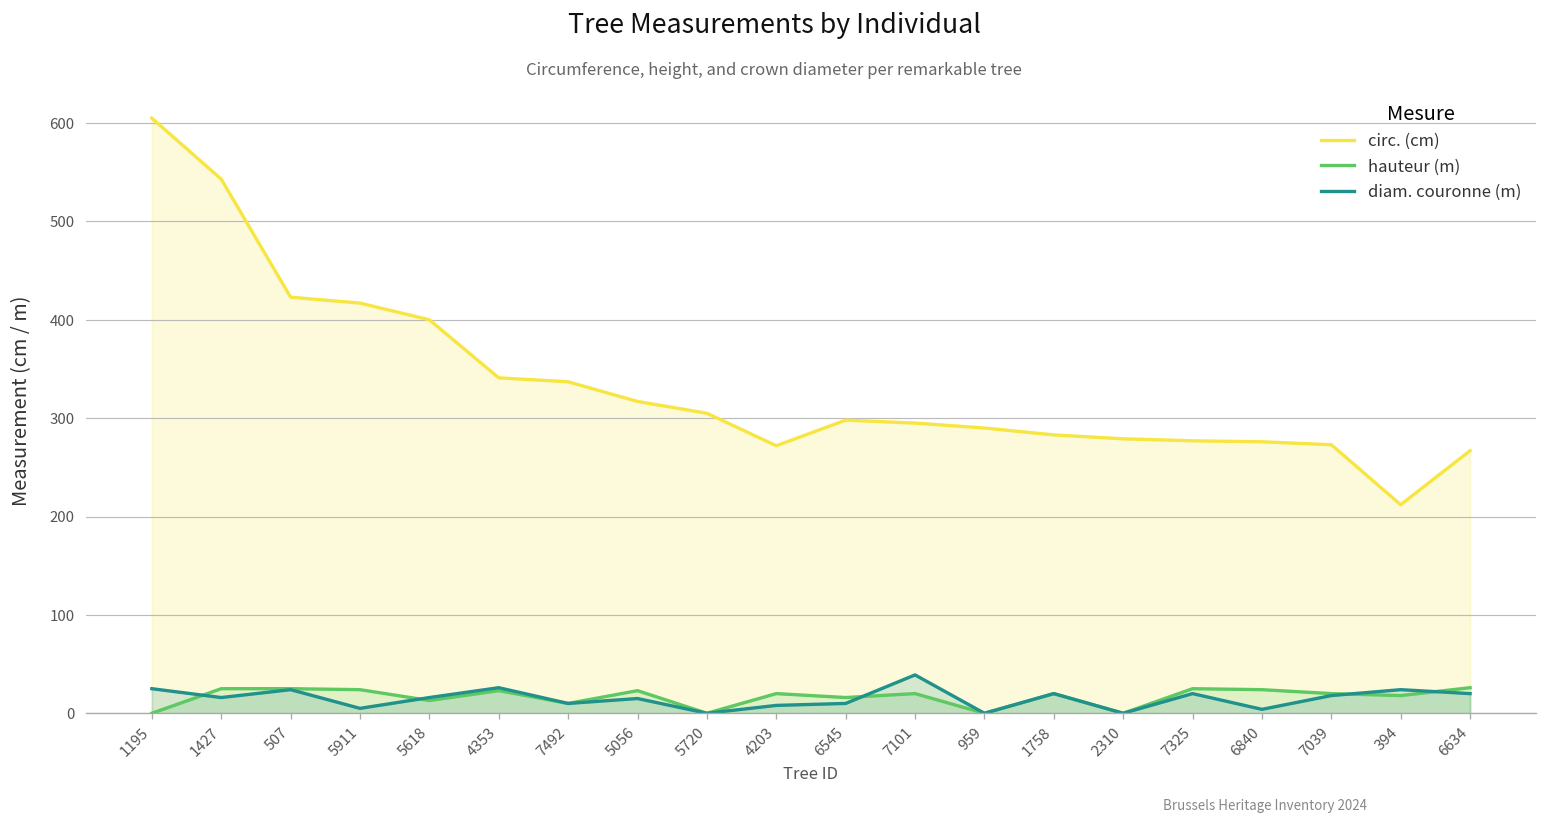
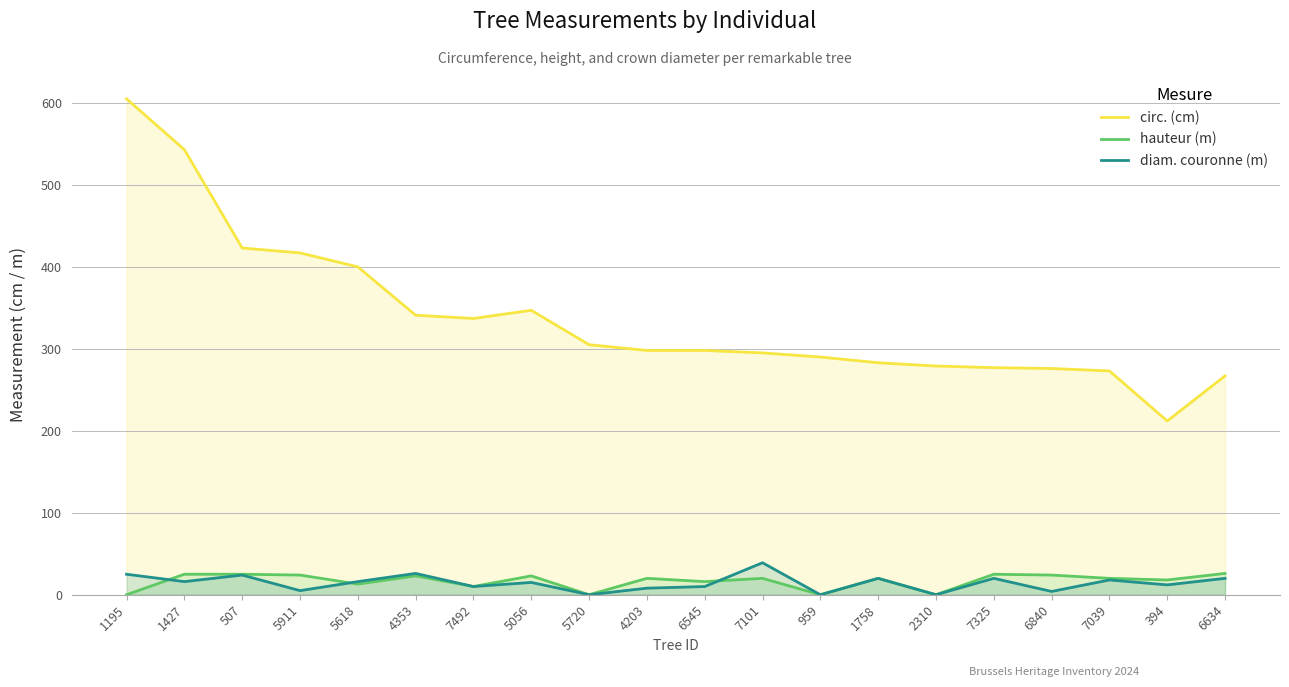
circ. (cm), 5056: 320 -> 350
circ. (cm), 4203: 270 -> 300
diam. couronne (m), 394: 20 -> 10
